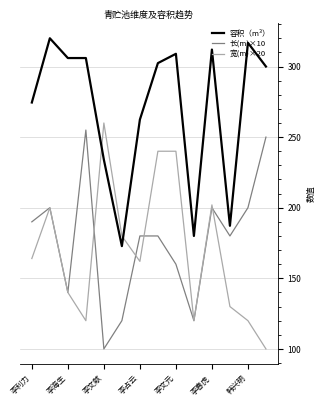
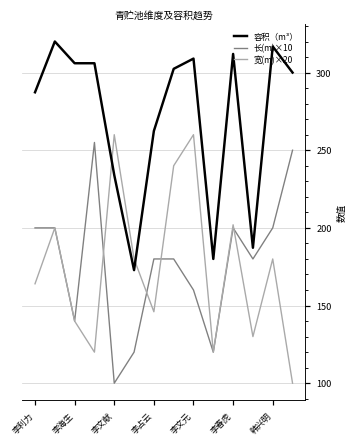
容积（m³）, 李利力: 275 -> 287
长(m)×10, 李利力: 190 -> 200
宽(m)×20, 李占云: 162 -> 146
宽(m)×20, 李文元: 240 -> 260
宽(m)×20, 韩兴明: 120 -> 180
